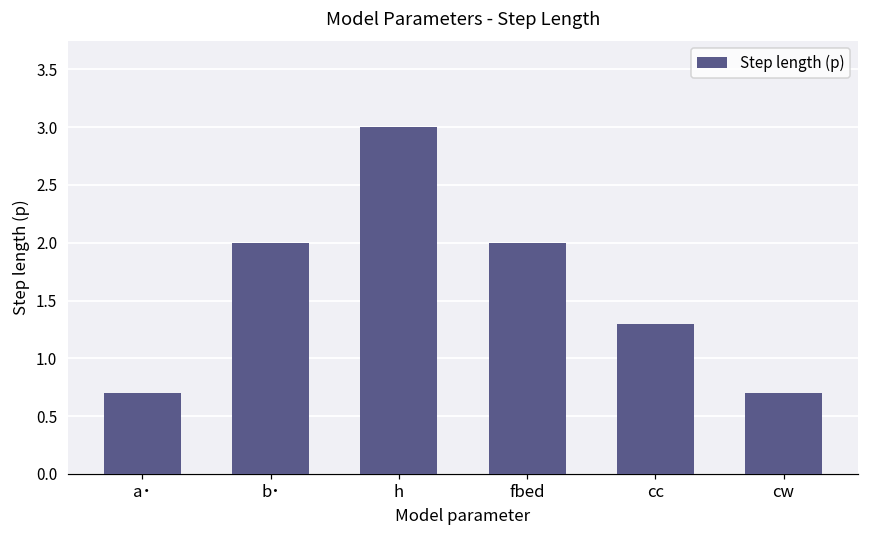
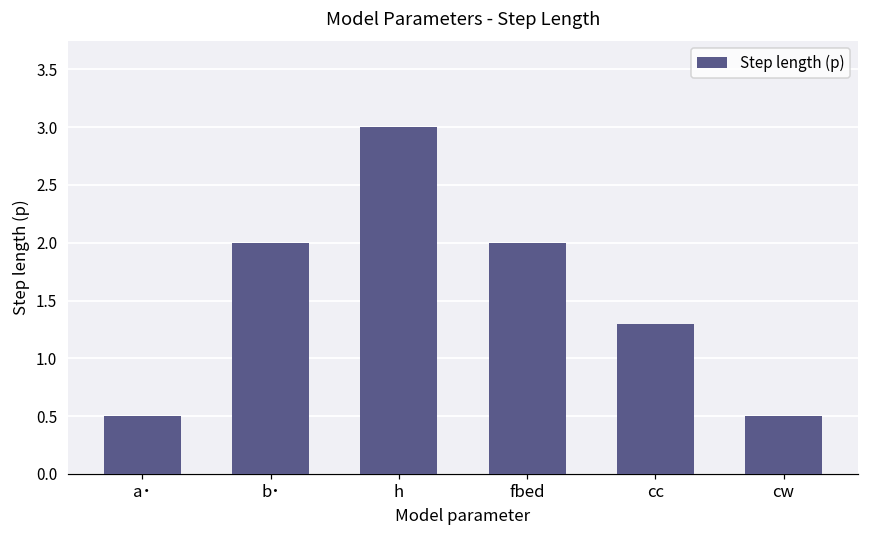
a˙: 0.7 -> 0.5
cw: 0.7 -> 0.5
